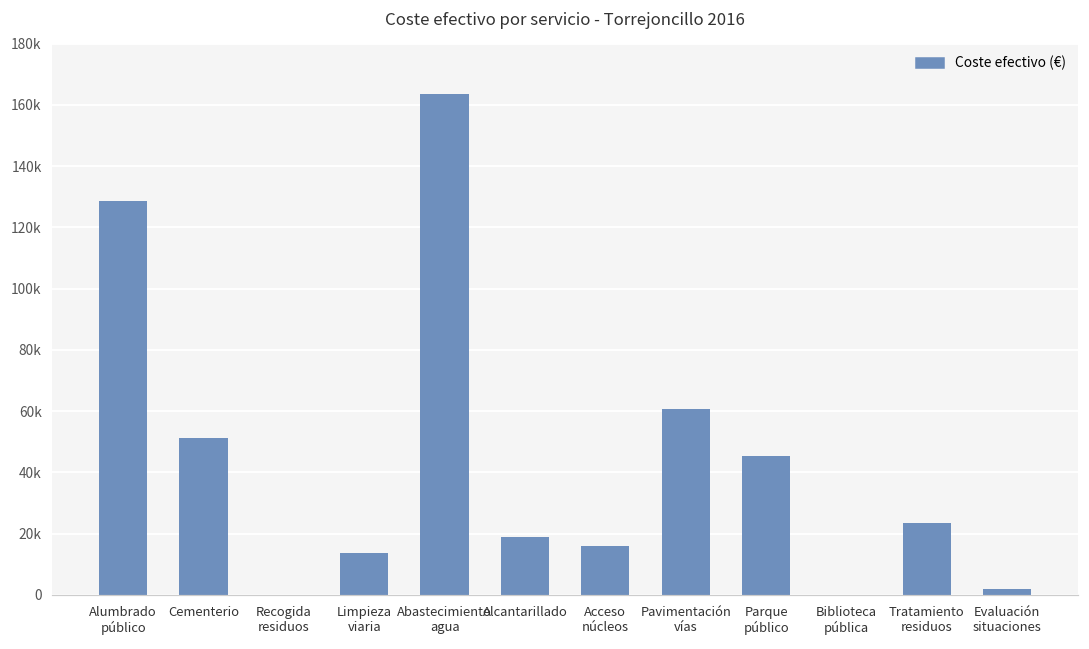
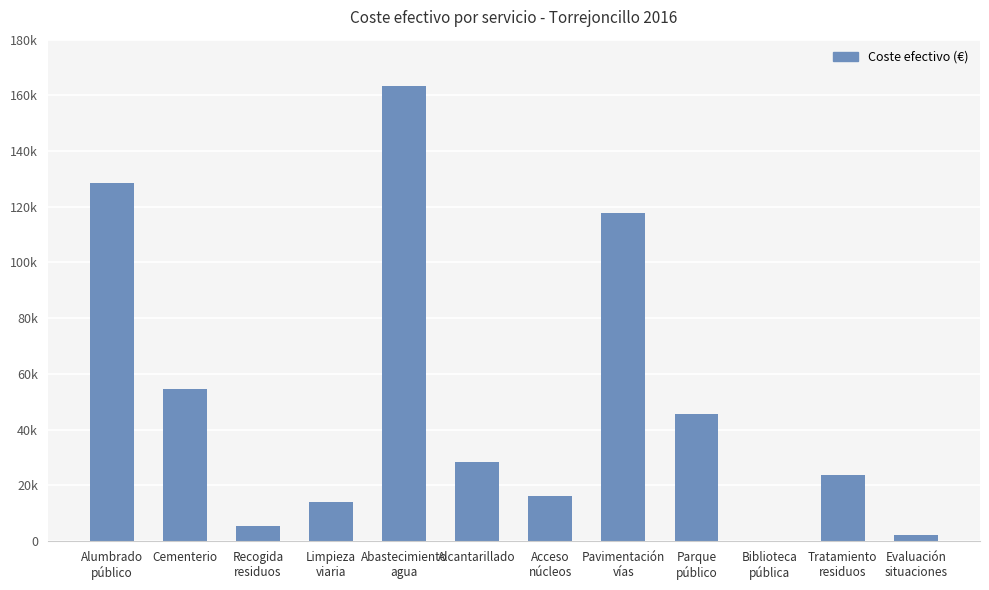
Cementerio: 51000 -> 54000
Recogida residuos: 0 -> 5000
Alcantarillado: 19000 -> 28000
Pavimentación vías: 61000 -> 118000
